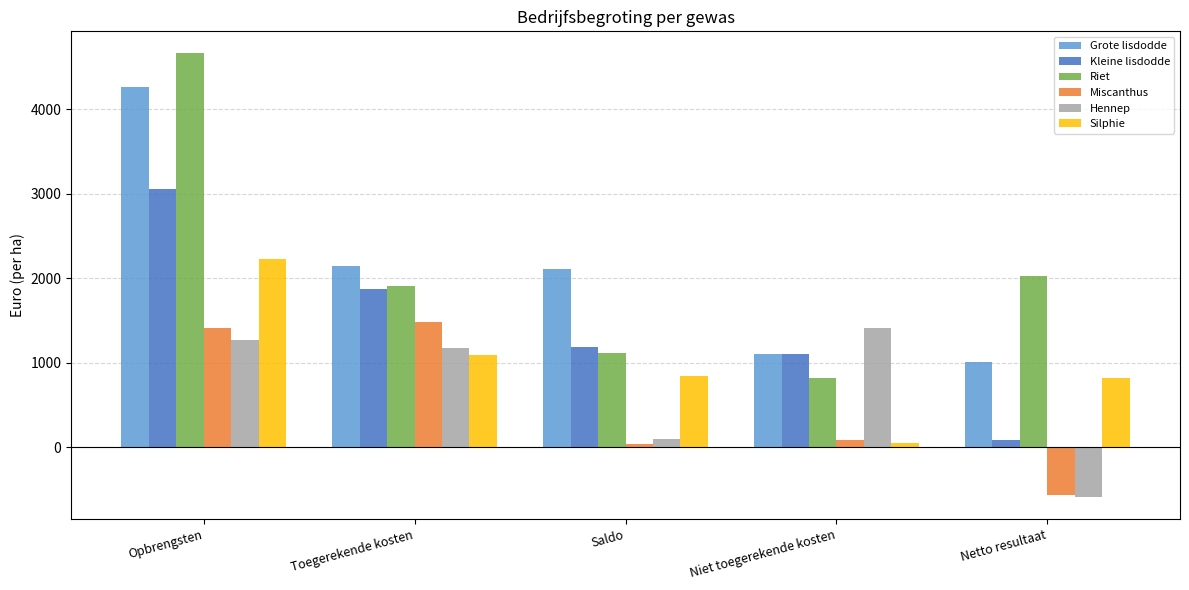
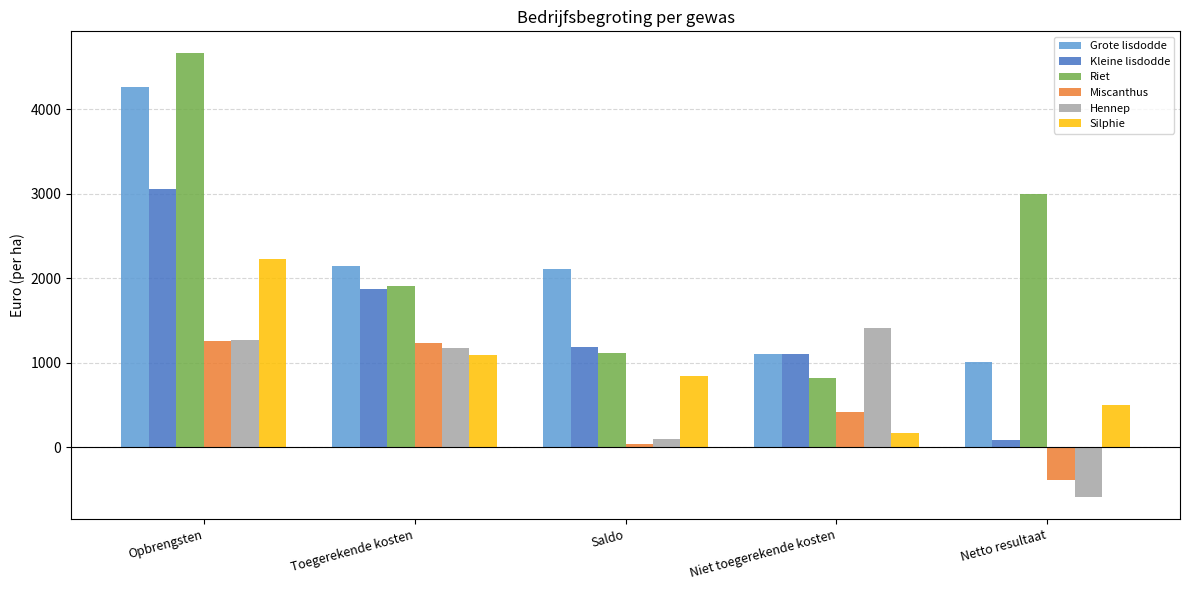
Miscanthus, Opbrengsten: 1400 -> 1300
Miscanthus, Toegerekende kosten: 1500 -> 1200
Miscanthus, Niet toegerekende kosten: 100 -> 400
Silphie, Niet toegerekende kosten: 100 -> 200
Riet, Netto resultaat: 2000 -> 3000
Miscanthus, Netto resultaat: -600 -> -400
Silphie, Netto resultaat: 800 -> 500
